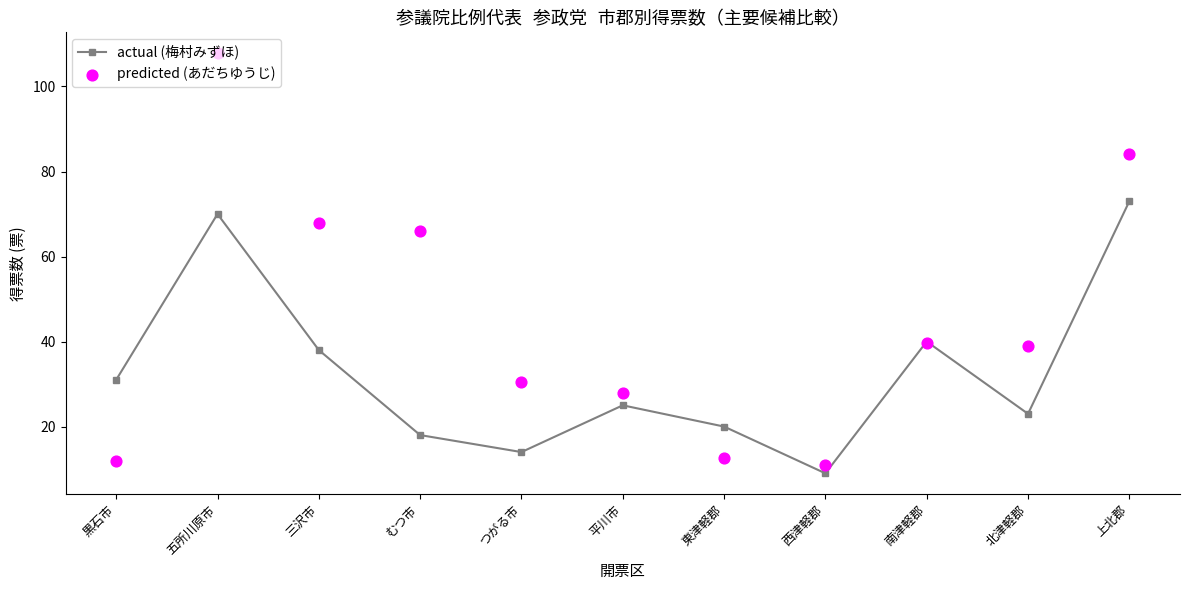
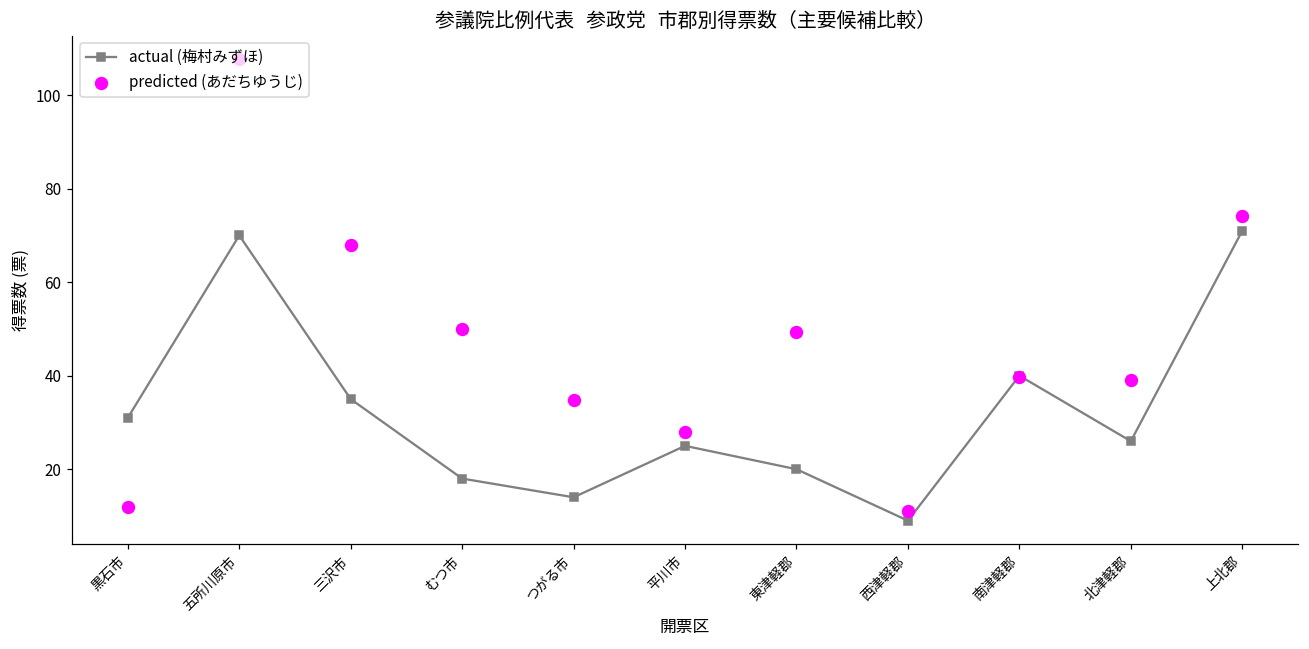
actual (梅村みずほ), 三沢市: 38 -> 35
predicted (あだちゆうじ), むつ市: 66 -> 50
predicted (あだちゆうじ), つがる市: 30 -> 35
predicted (あだちゆうじ), 東津軽郡: 13 -> 49
actual (梅村みずほ), 北津軽郡: 23 -> 26
actual (梅村みずほ), 上北郡: 73 -> 71
predicted (あだちゆうじ), 上北郡: 84 -> 74
